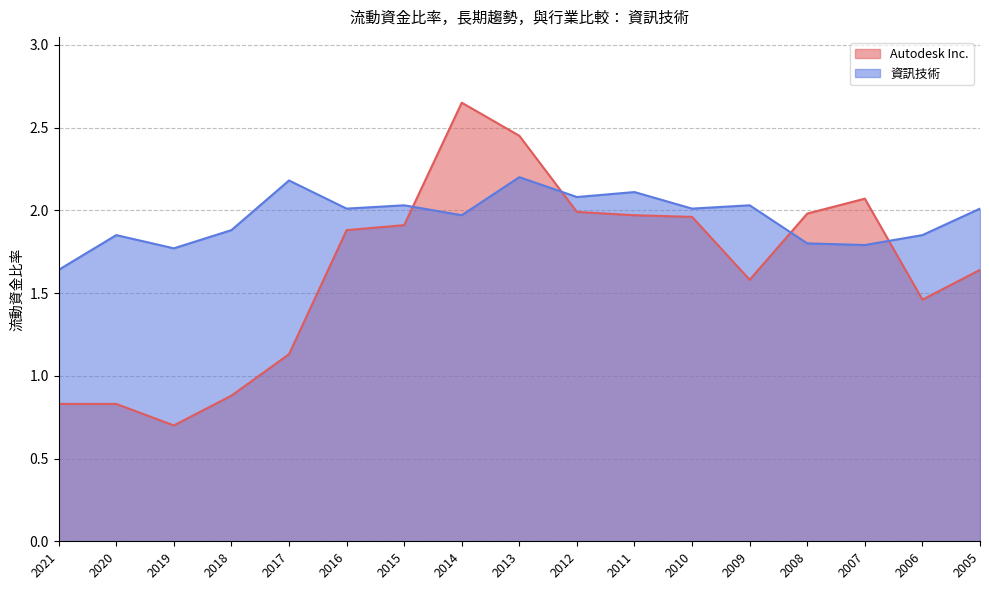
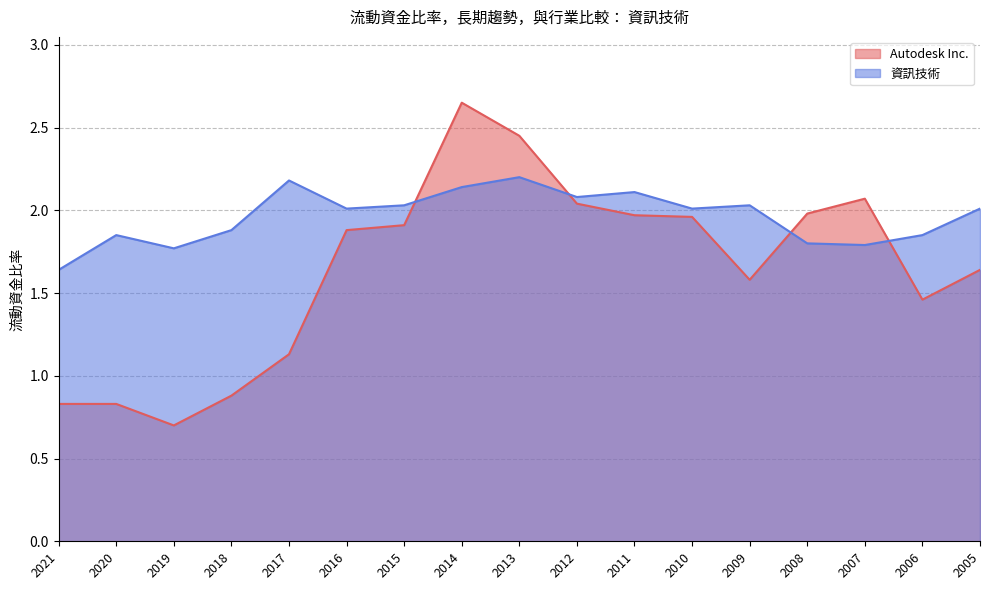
資訊技術, 2014: 1.97 -> 2.14
Autodesk Inc., 2012: 1.99 -> 2.04
